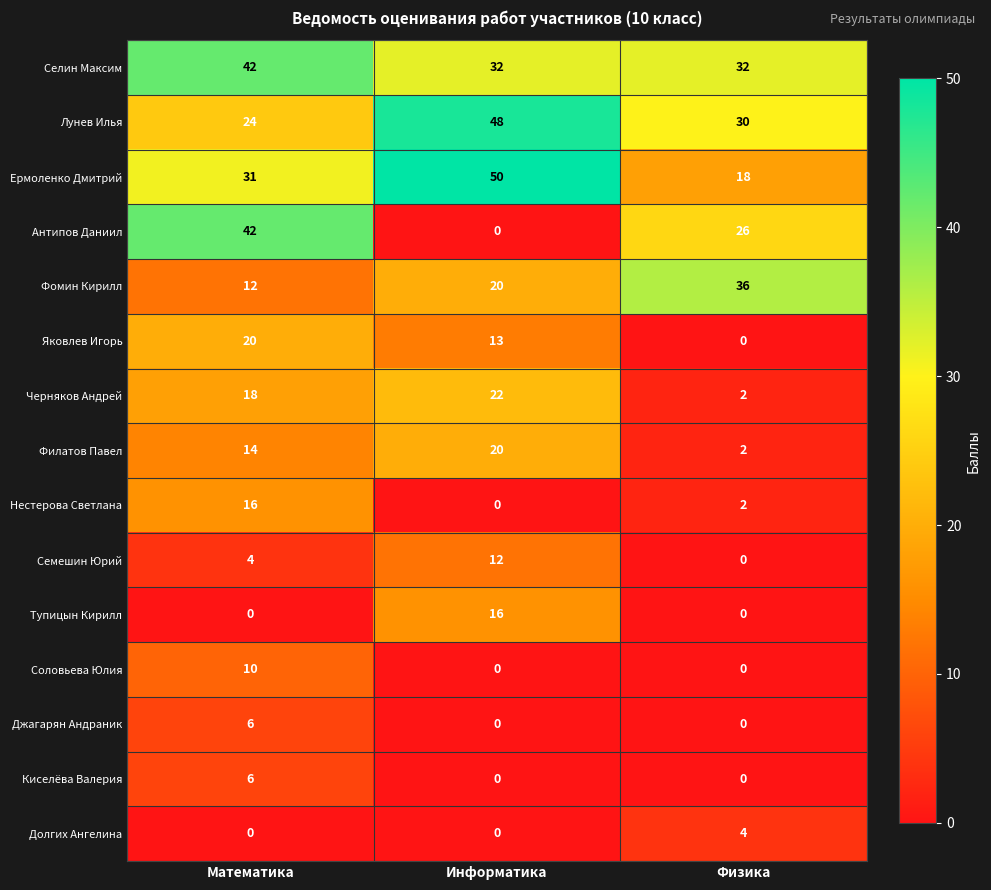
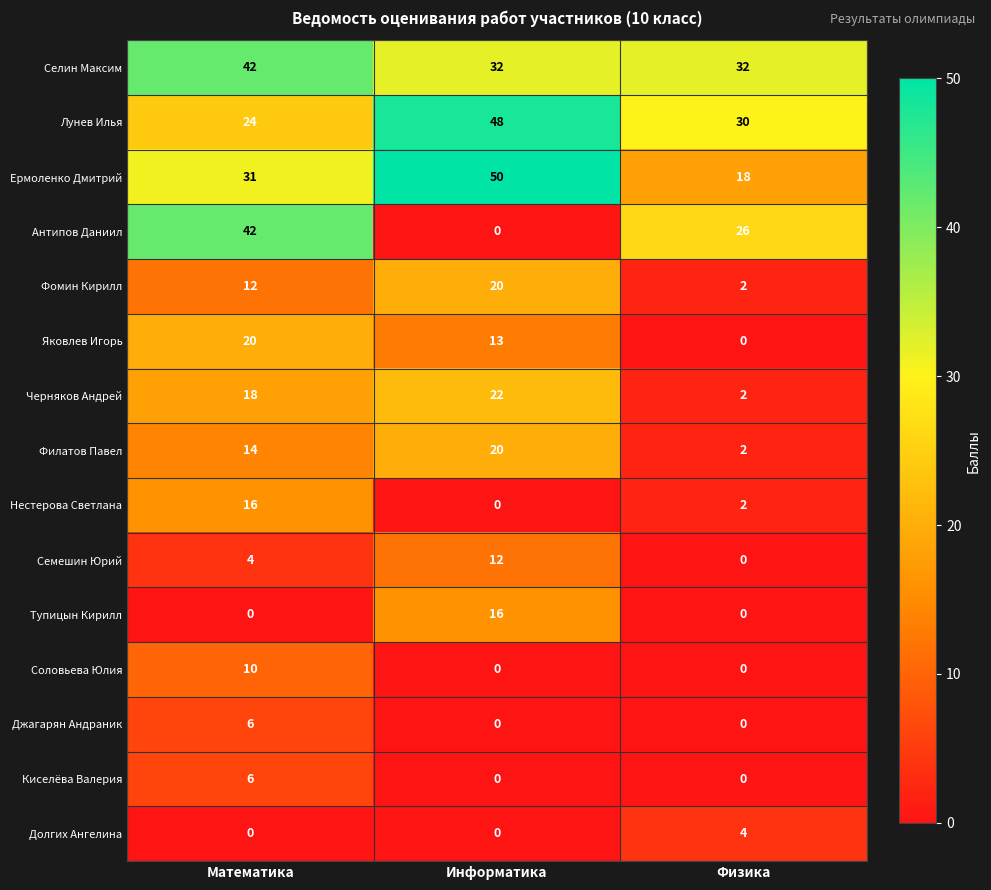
Фомин Кирилл, Физика: 36 -> 2
